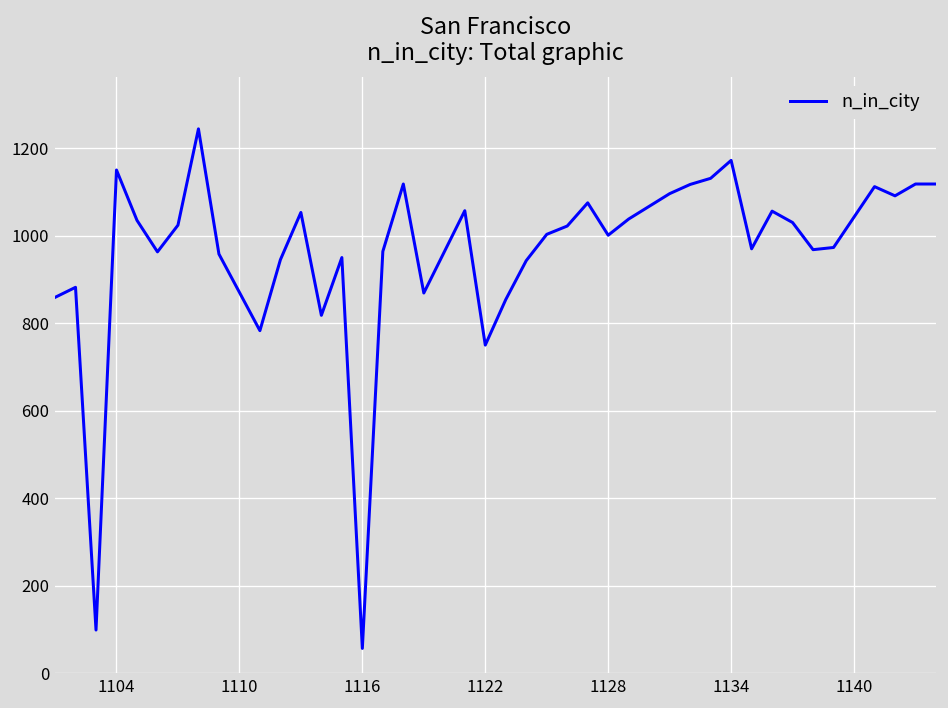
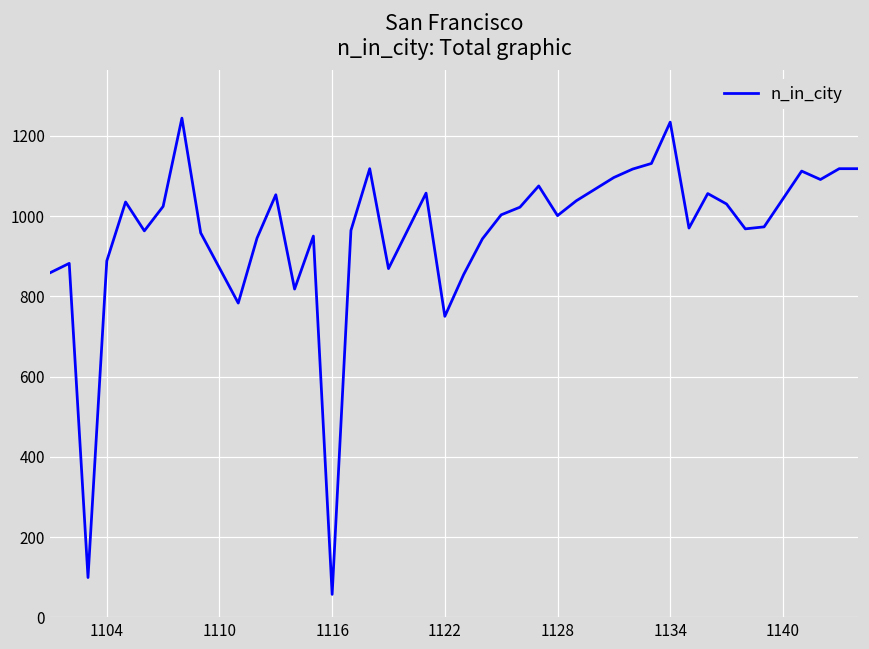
1104: 1150 -> 890
1134: 1170 -> 1230
